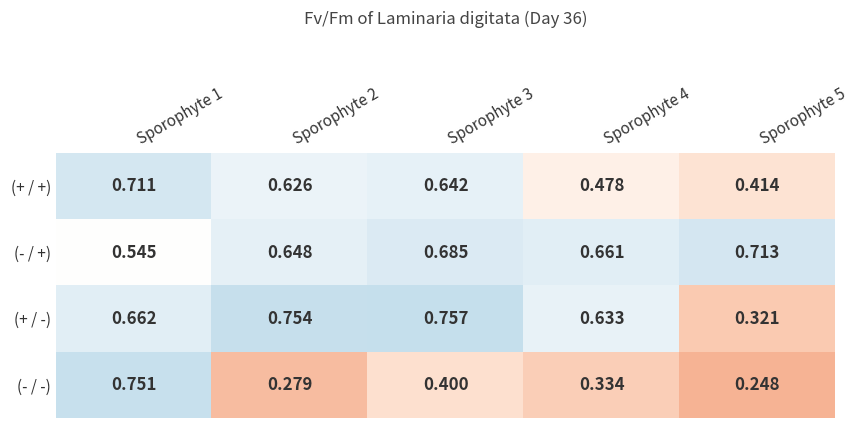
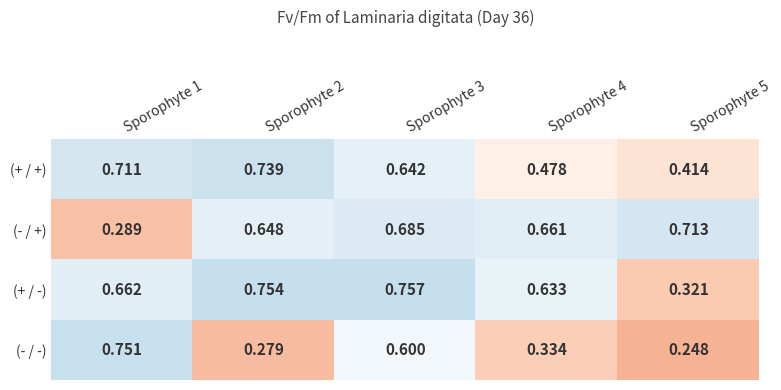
(+ / +), Sporophyte 2: 0.626 -> 0.739
(- / +), Sporophyte 1: 0.545 -> 0.289
(- / -), Sporophyte 3: 0.400 -> 0.600
